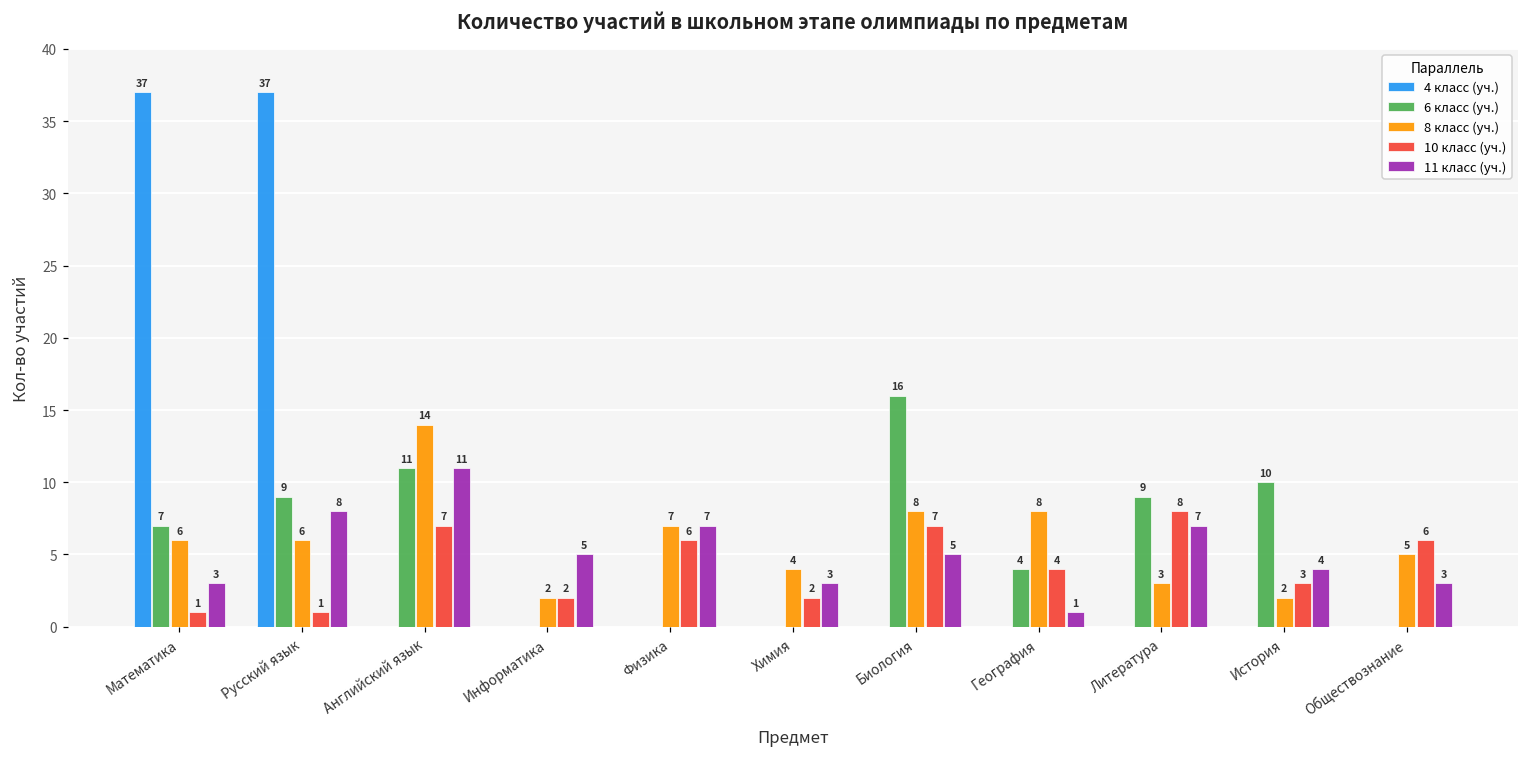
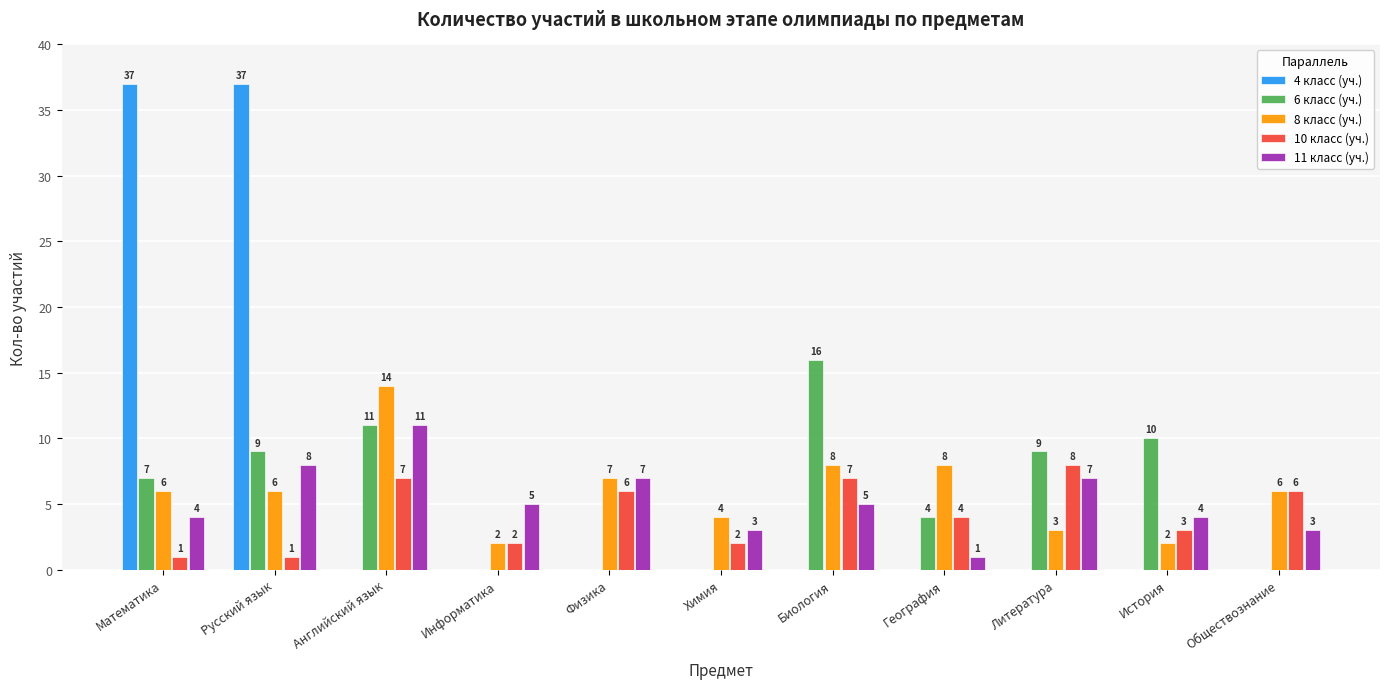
11 класс (уч.), Математика: 3 -> 4
8 класс (уч.), Обществознание: 5 -> 6
